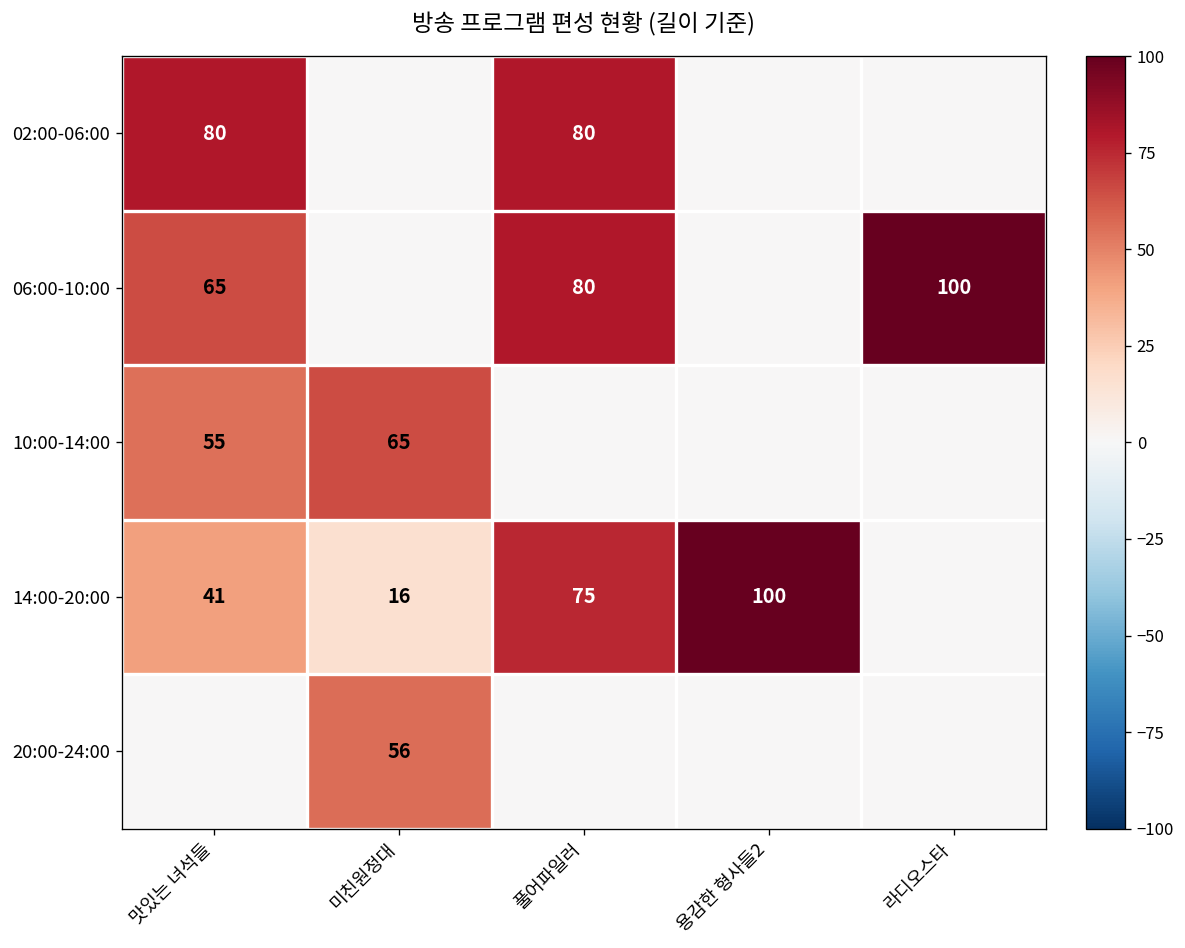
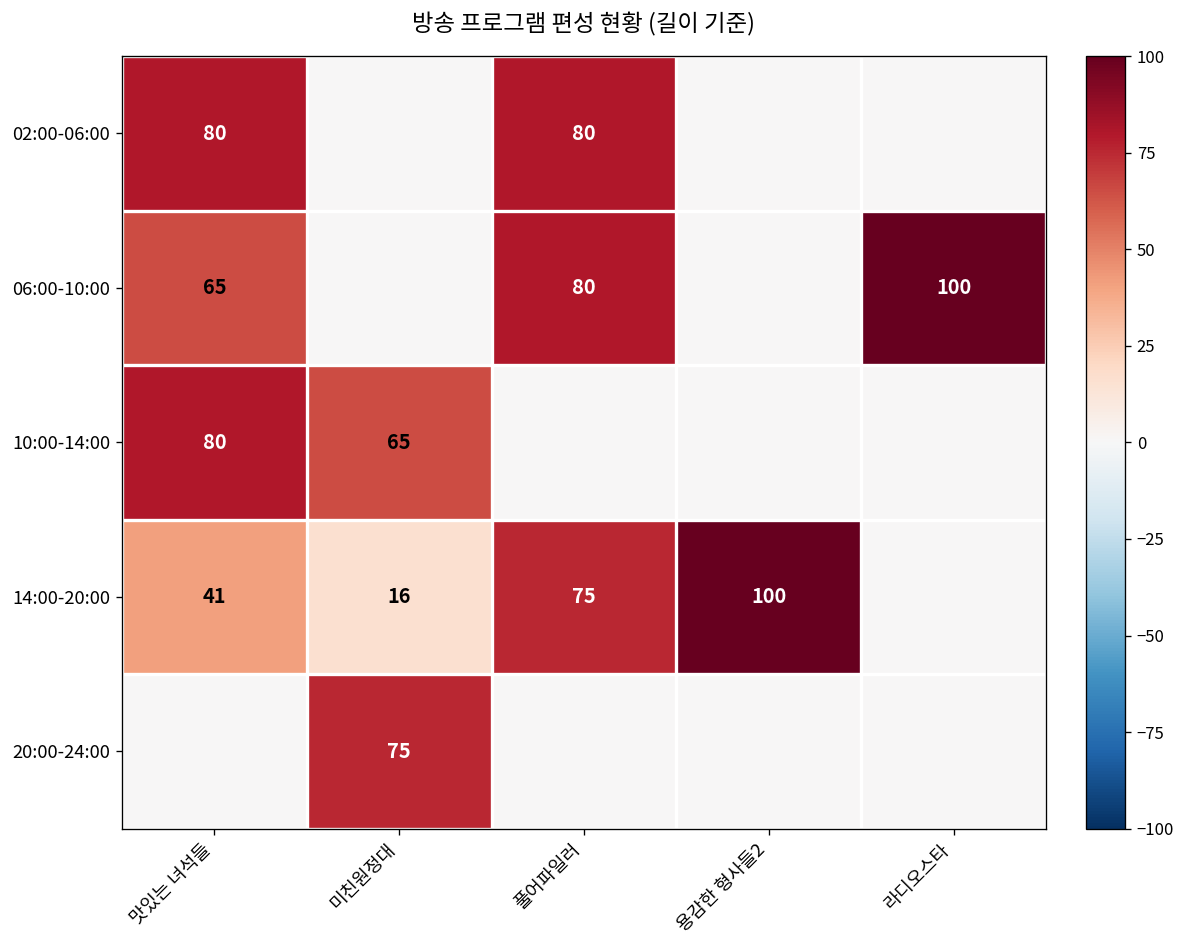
10:00-14:00, 맛있는 녀석들: 55 -> 80
20:00-24:00, 미친원정대: 56 -> 75
